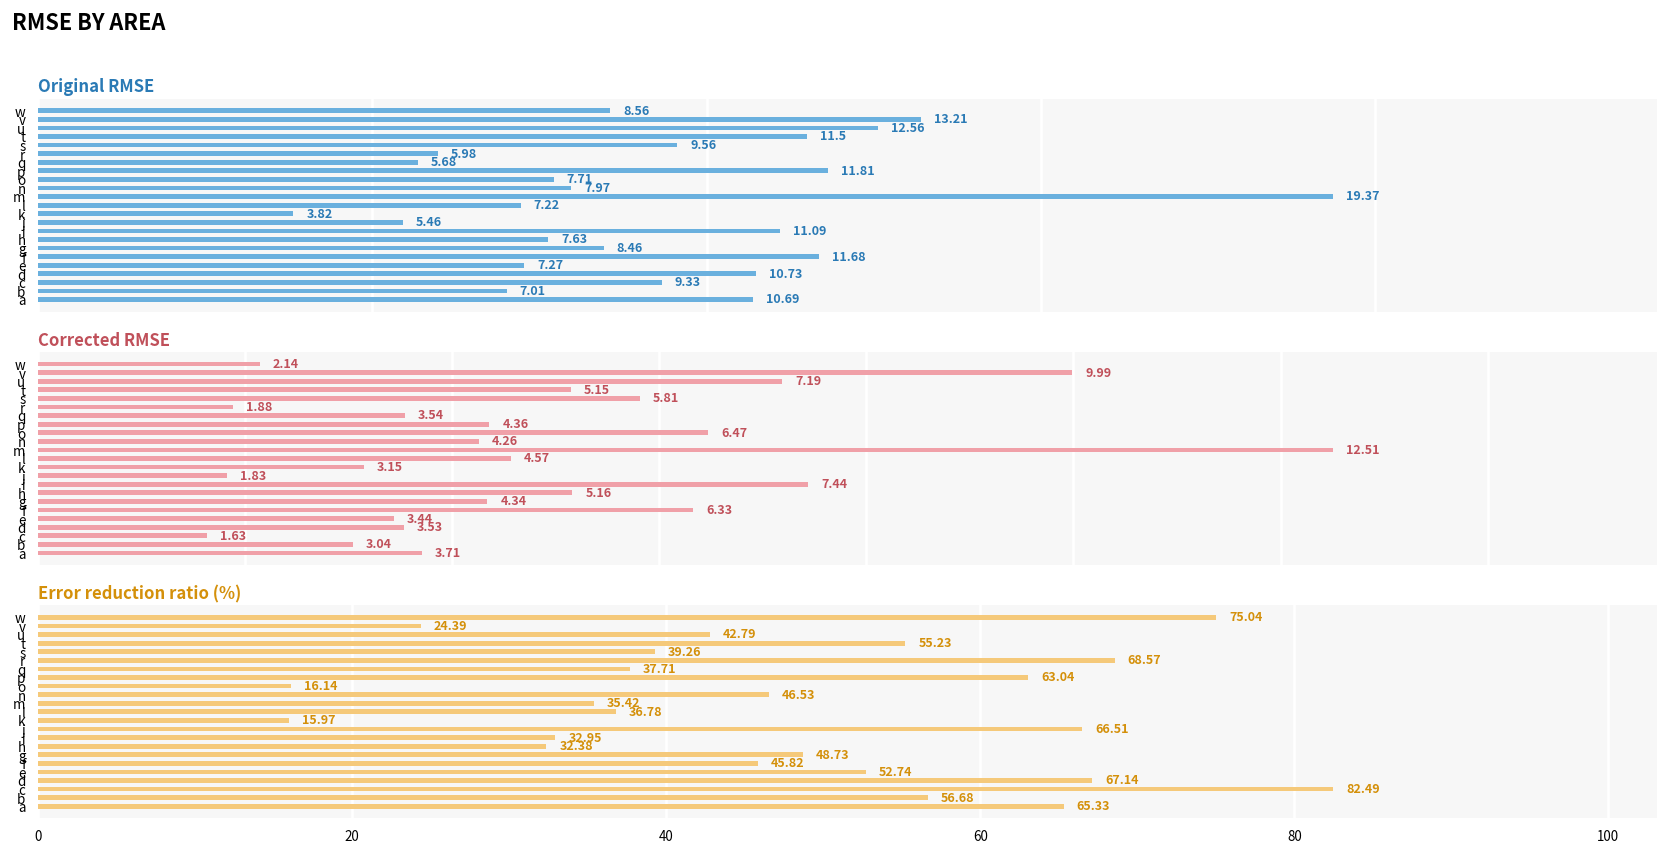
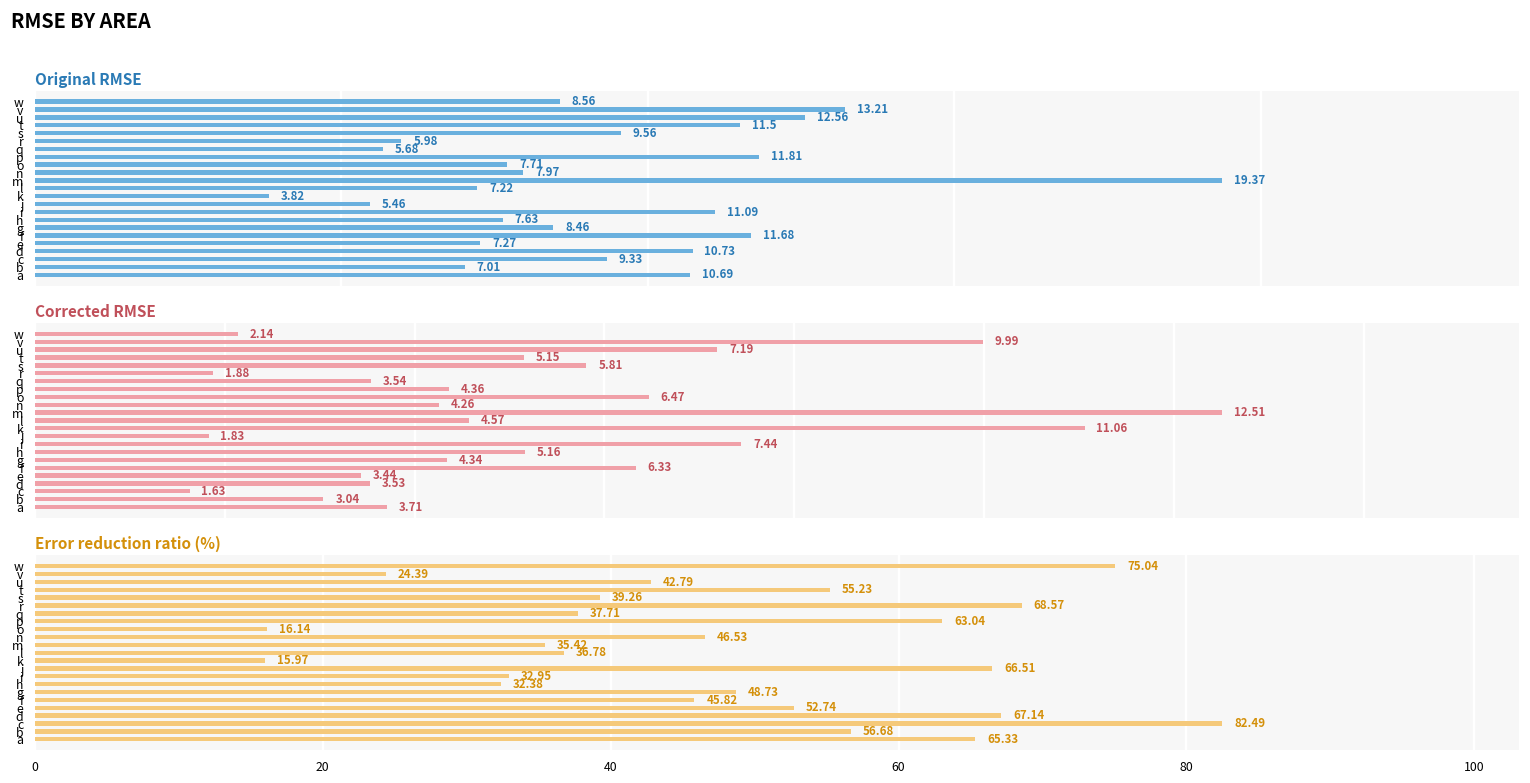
Corrected RMSE, k: 3.15 -> 11.06
